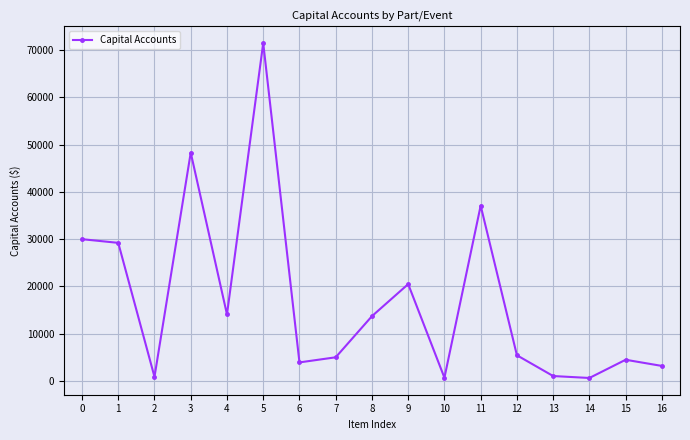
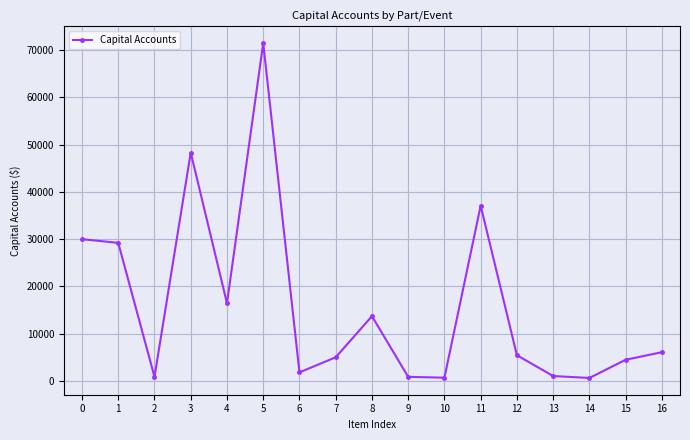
4: 14000 -> 16000
6: 4000 -> 2000
9: 20000 -> 1000
16: 3000 -> 6000
